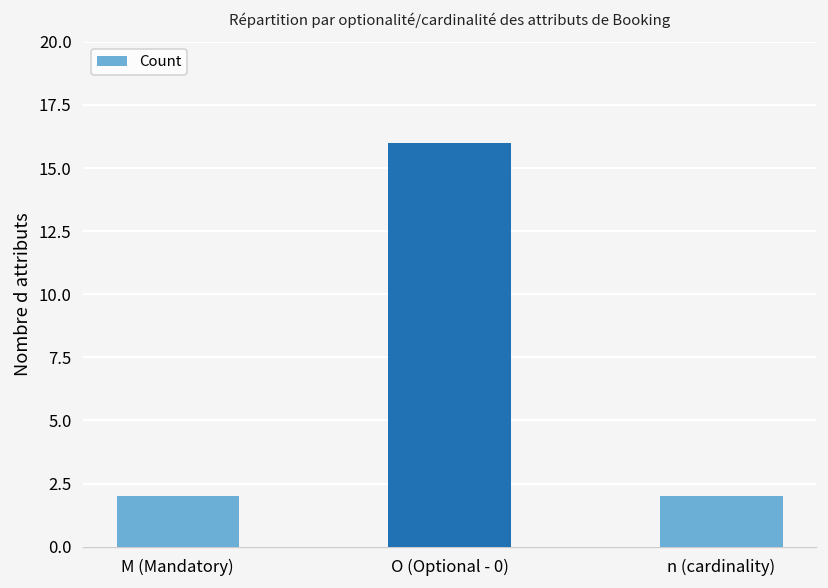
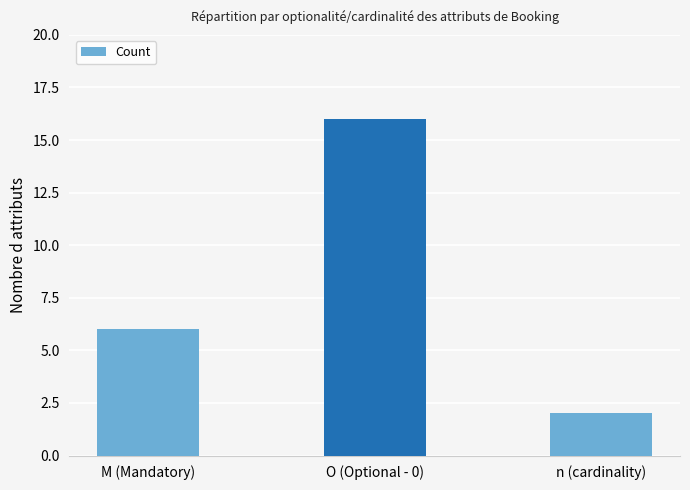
M (Mandatory): 2 -> 6
